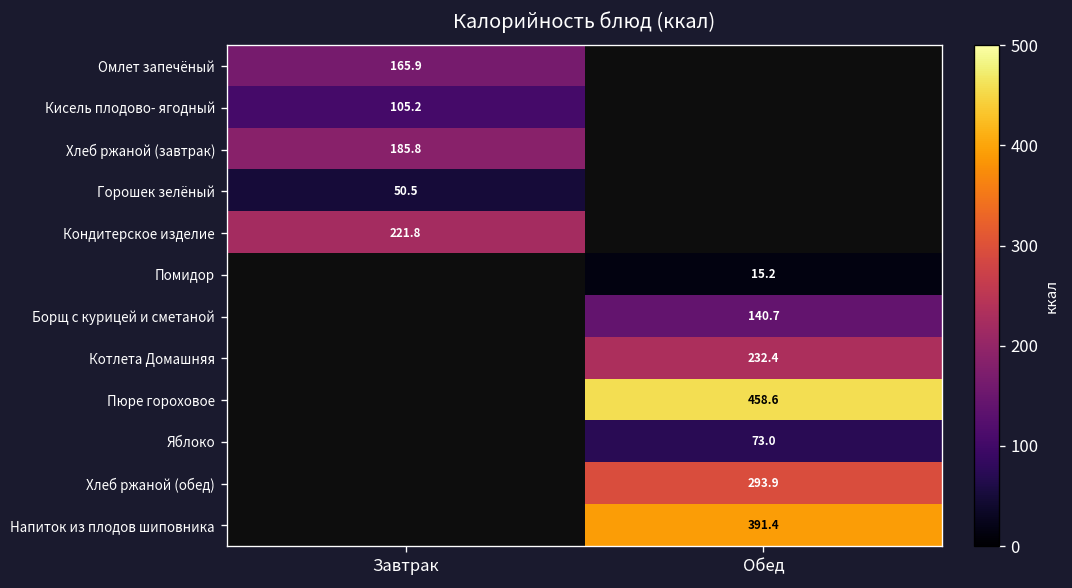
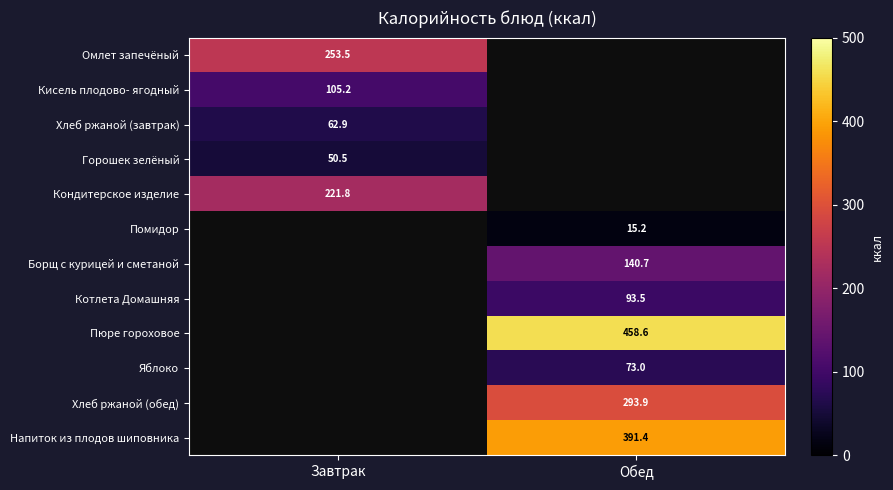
Омлет запечёный, Завтрак: 165.9 -> 253.5
Хлеб ржаной (завтрак), Завтрак: 185.8 -> 62.9
Котлета Домашняя, Обед: 232.4 -> 93.5
